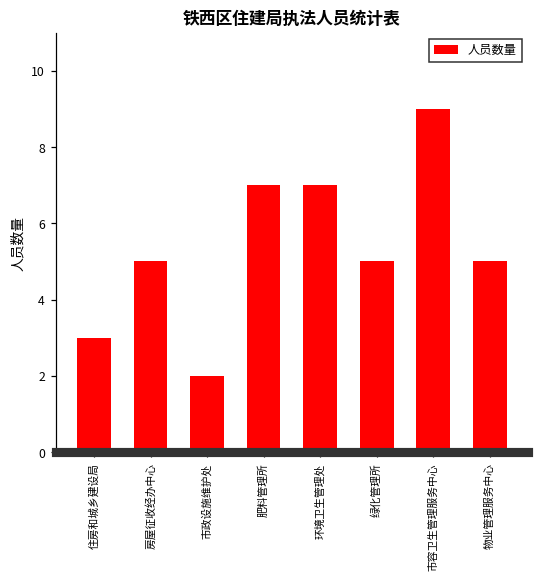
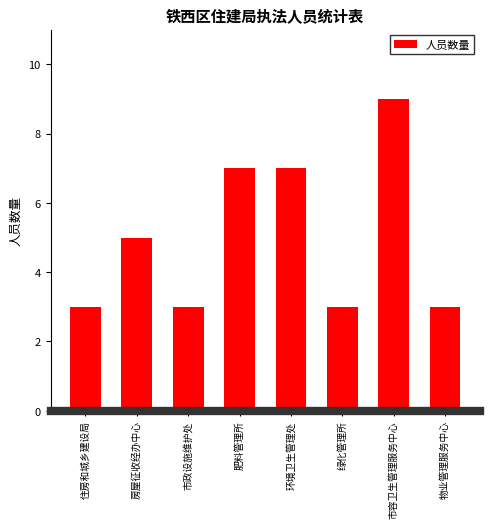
市政设施维护处: 2 -> 3
绿化管理所: 5 -> 3
物业管理服务中心: 5 -> 3
